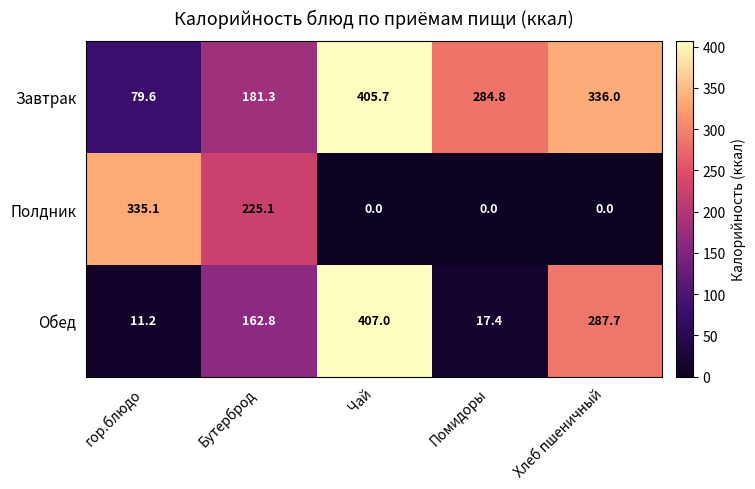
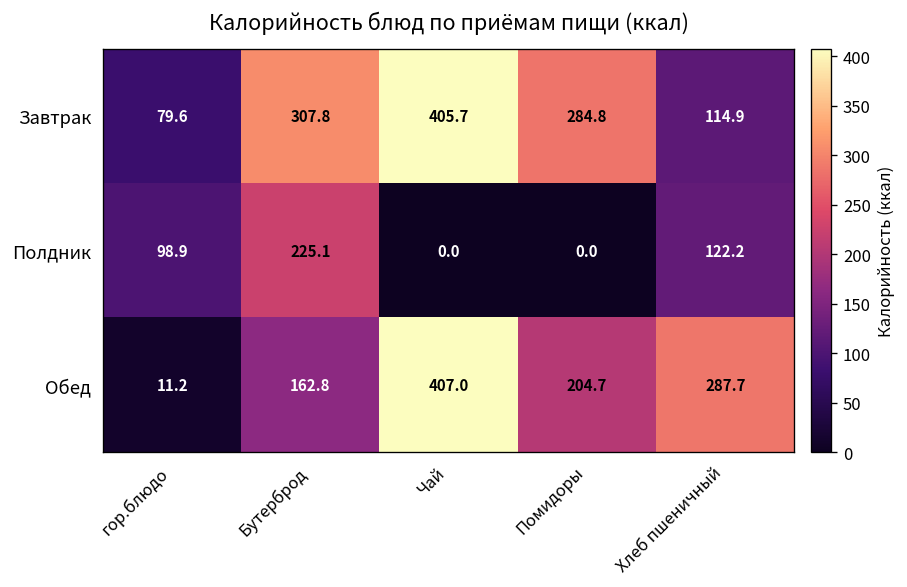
Завтрак, Бутерброд: 181.3 -> 307.8
Завтрак, Хлеб пшеничный: 336.0 -> 114.9
Полдник, гор.блюдо: 335.1 -> 98.9
Полдник, Хлеб пшеничный: 0.0 -> 122.2
Обед, Помидоры: 17.4 -> 204.7
